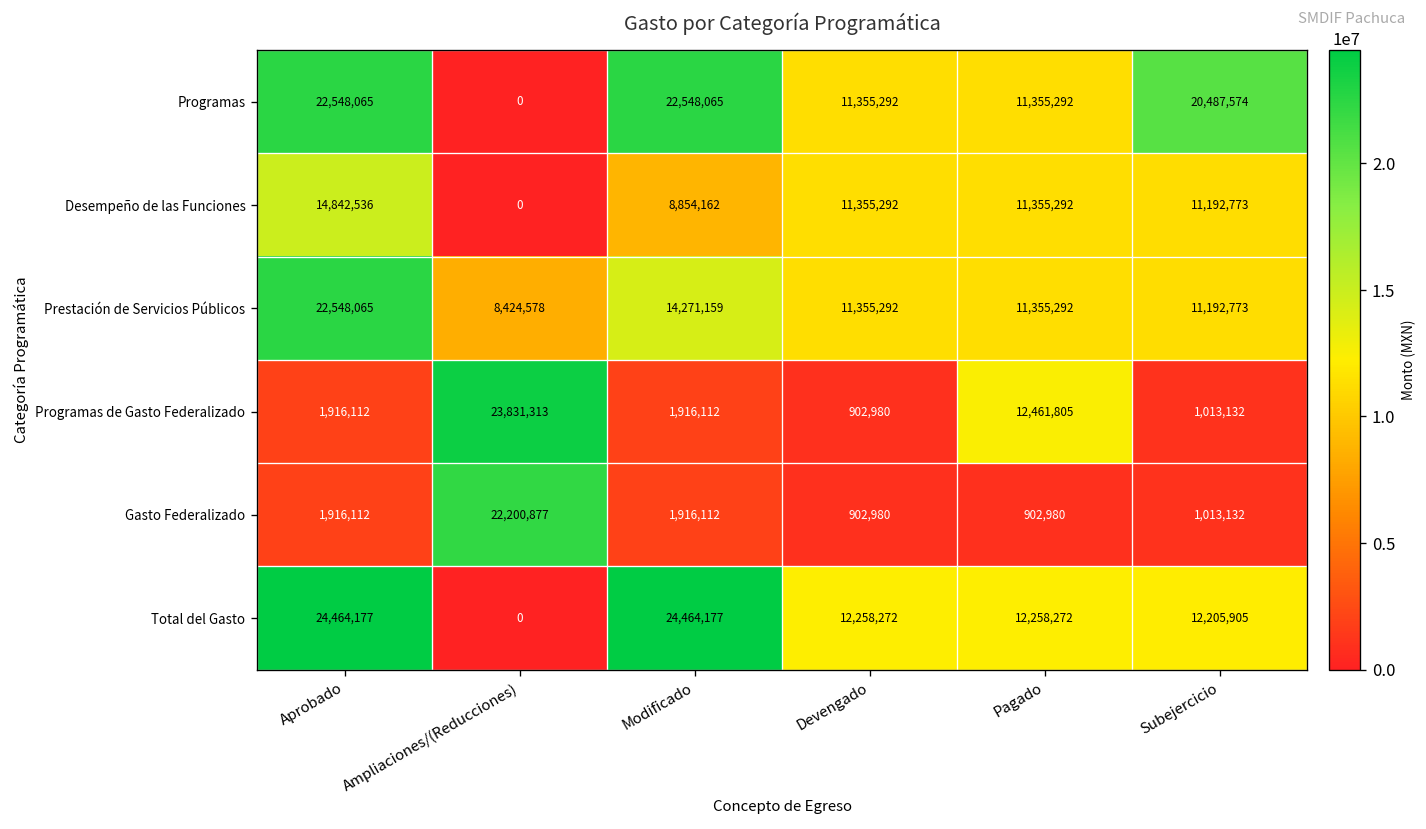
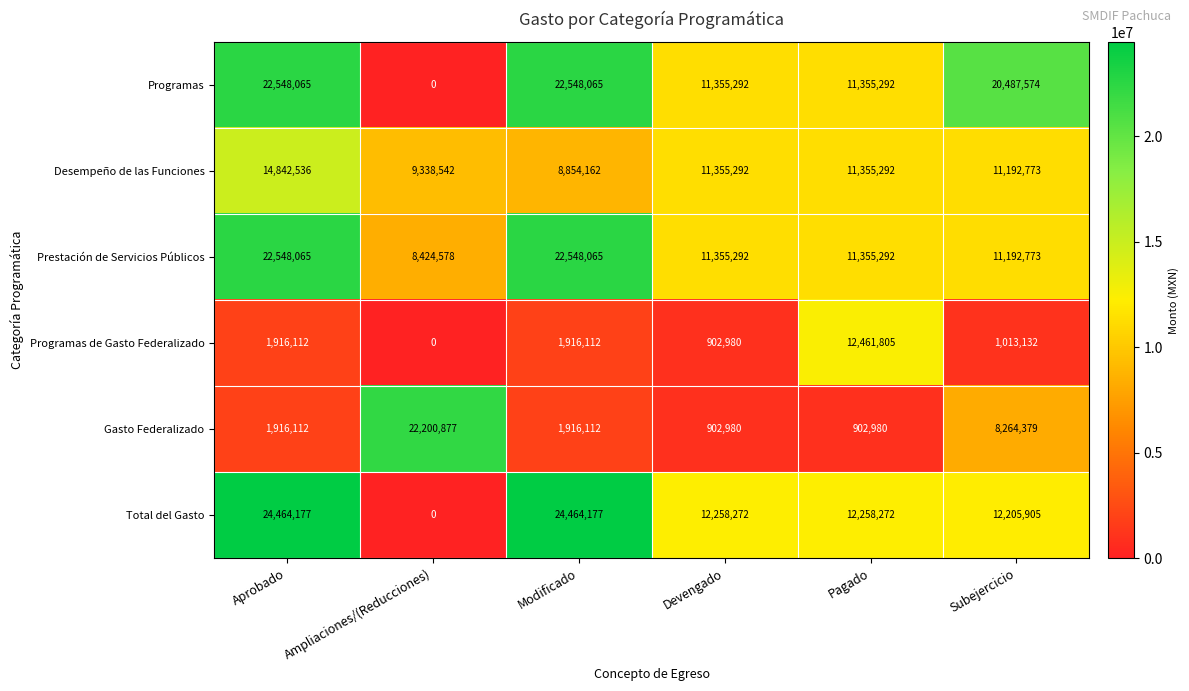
Desempeño de las Funciones, Ampliaciones/(Reducciones): 0 -> 9,338,542
Prestación de Servicios Públicos, Modificado: 14,271,159 -> 22,548,065
Programas de Gasto Federalizado, Ampliaciones/(Reducciones): 23,831,313 -> 0
Gasto Federalizado, Subejercicio: 1,013,132 -> 8,264,379
